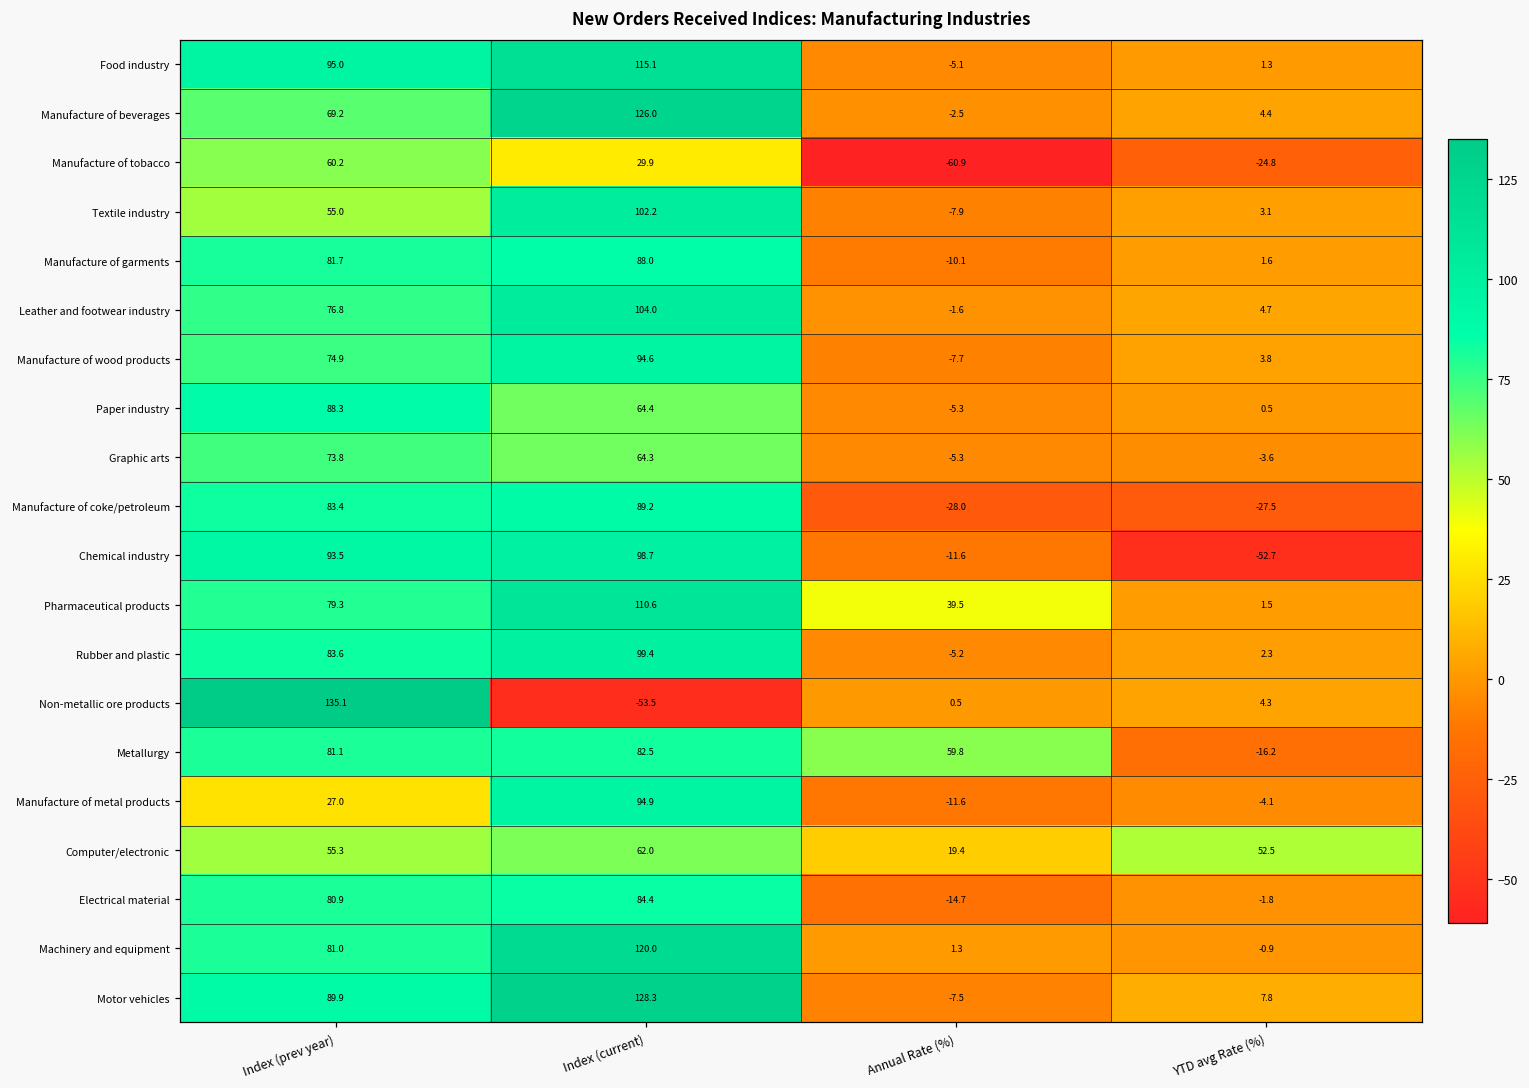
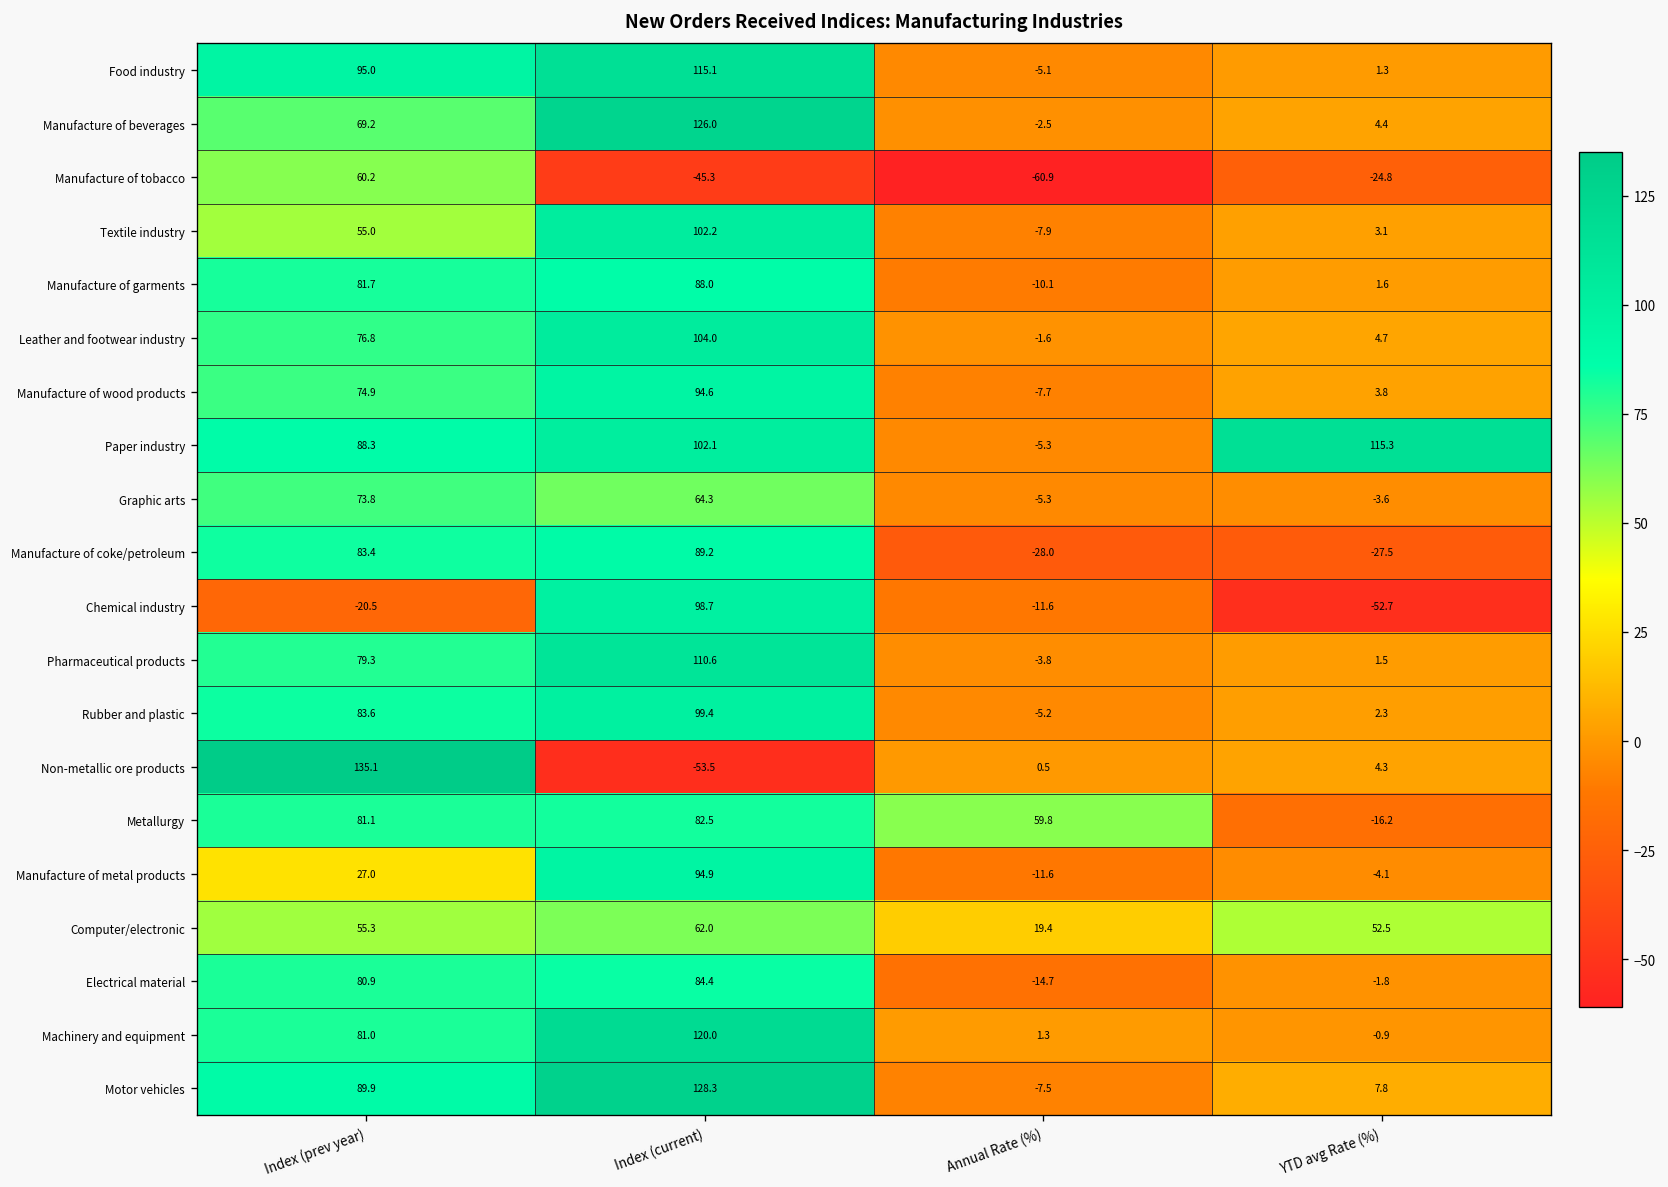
Manufacture of tobacco, Index (current): 29.9 -> -45.3
Paper industry, Index (current): 64.4 -> 102.1
Paper industry, YTD avg Rate (%): 0.5 -> 115.3
Chemical industry, Index (prev year): 93.5 -> -20.5
Pharmaceutical products, Annual Rate (%): 39.5 -> -3.8
